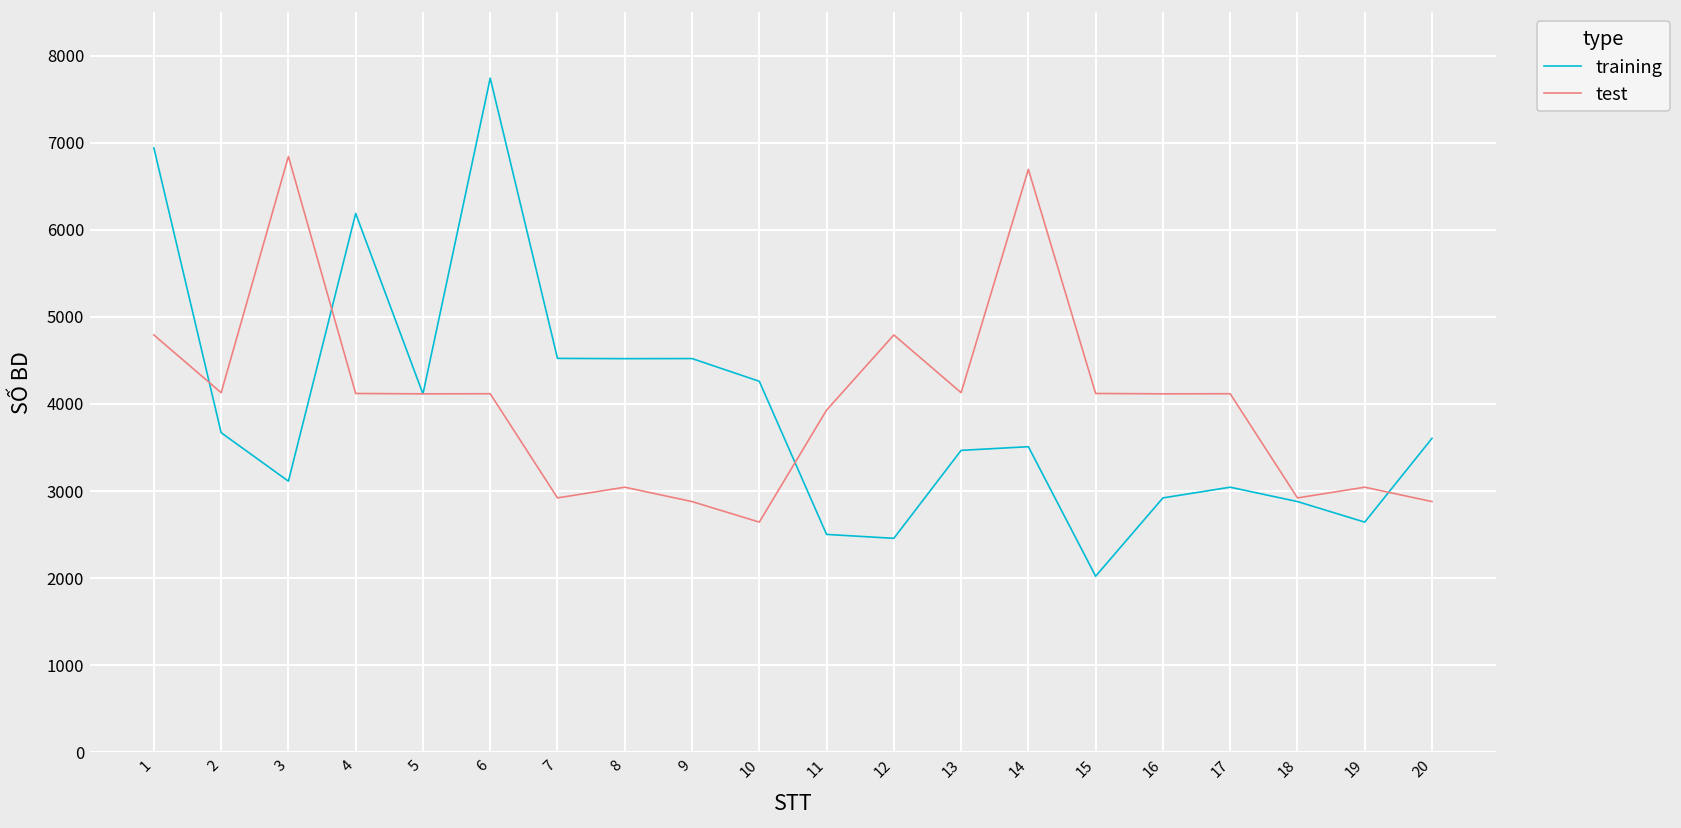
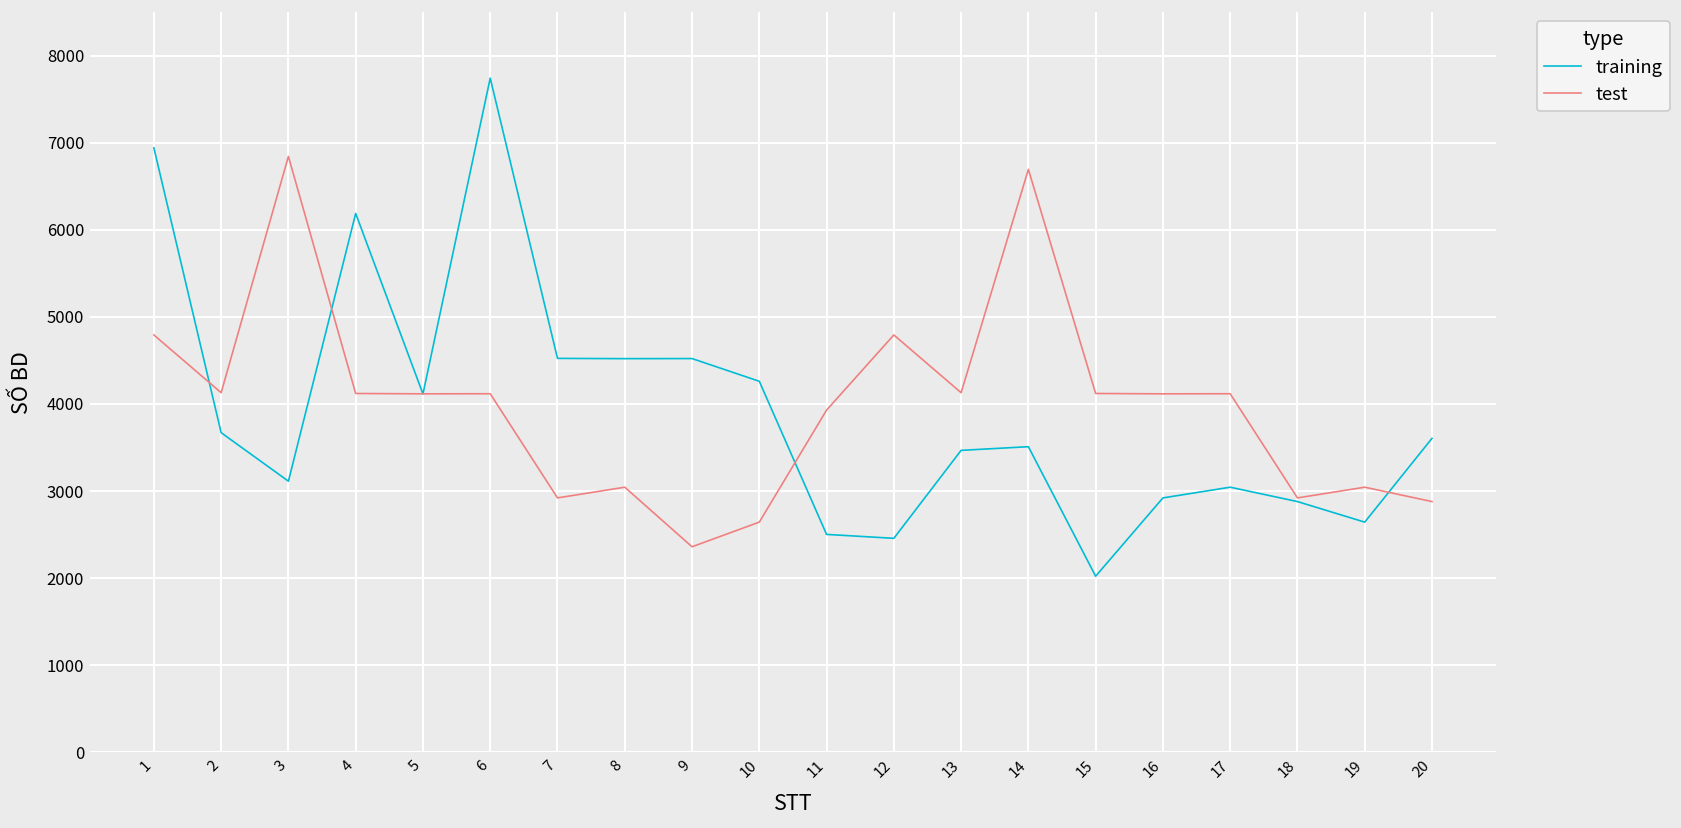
test, 9: 2900 -> 2400
